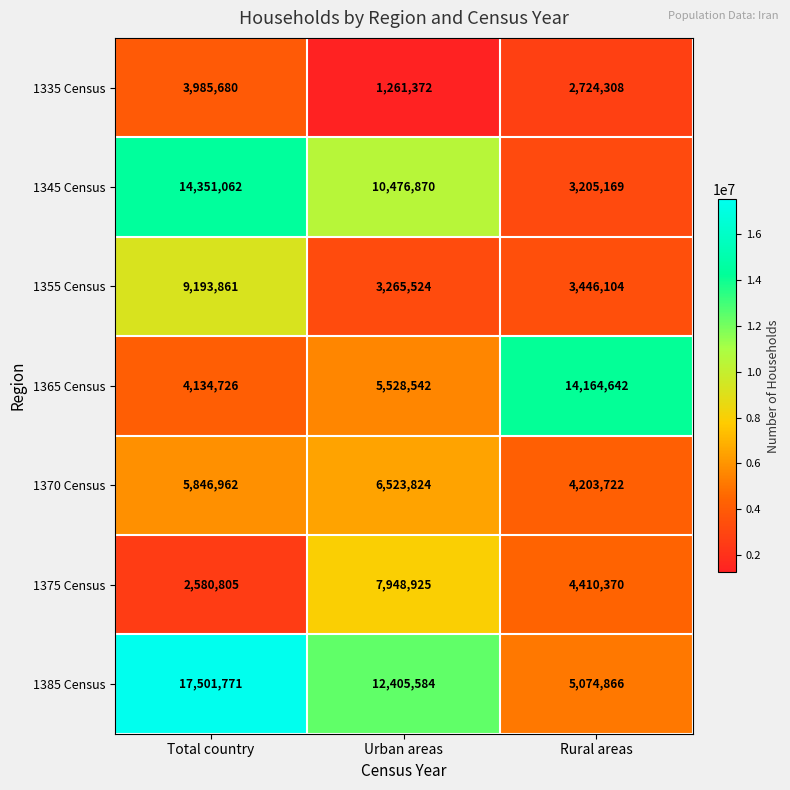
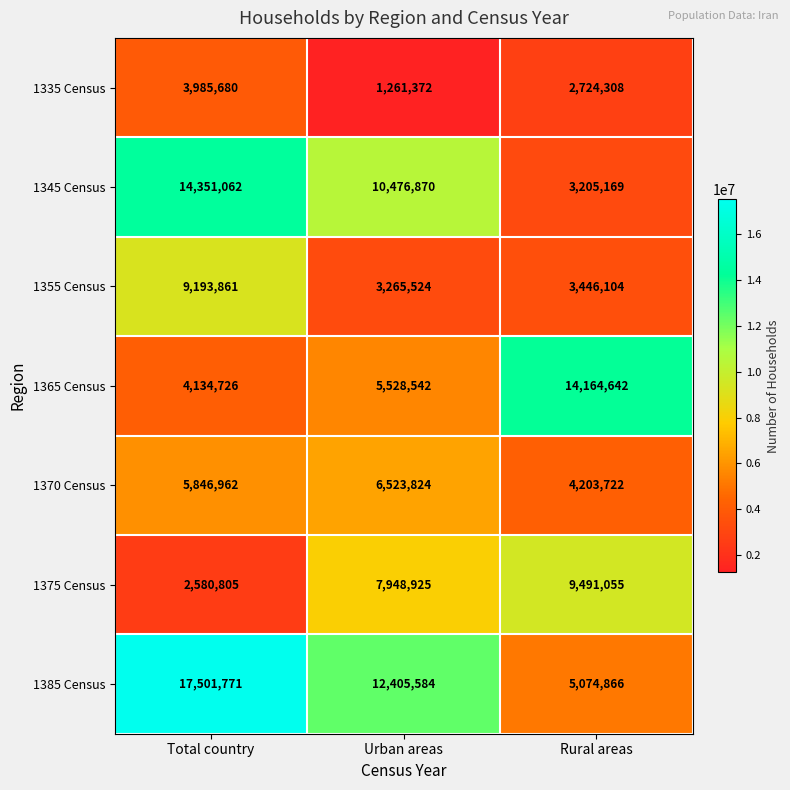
1375 Census, Rural areas: 4,410,370 -> 9,491,055
